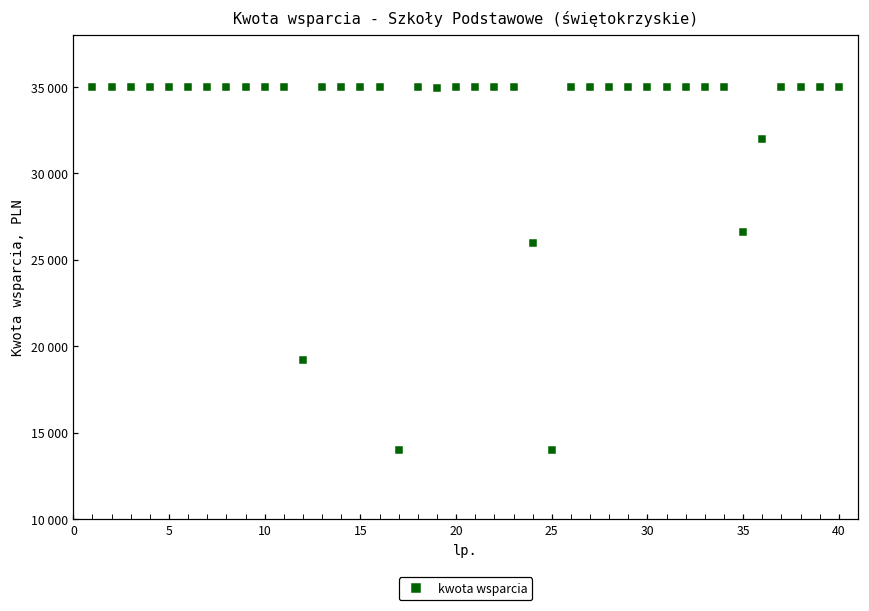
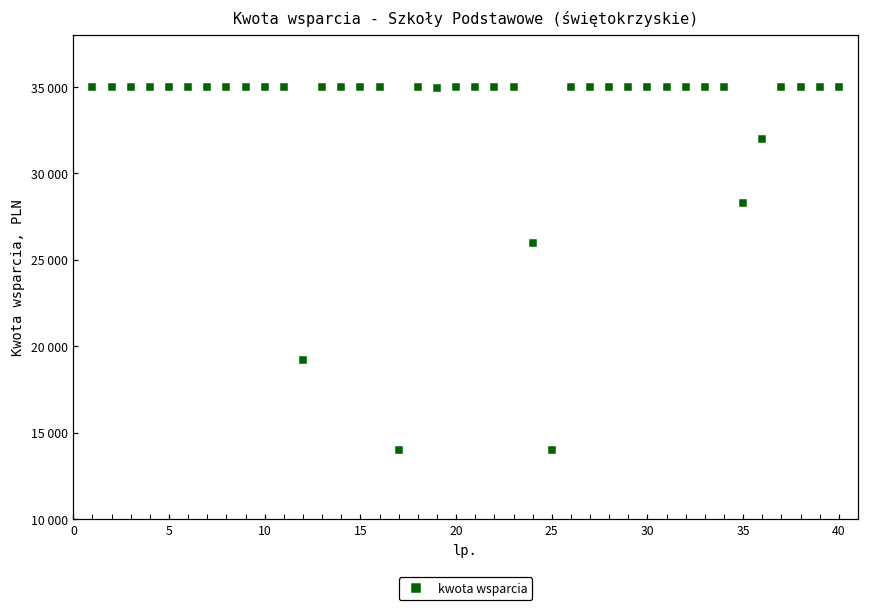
35: 26600 -> 28300
